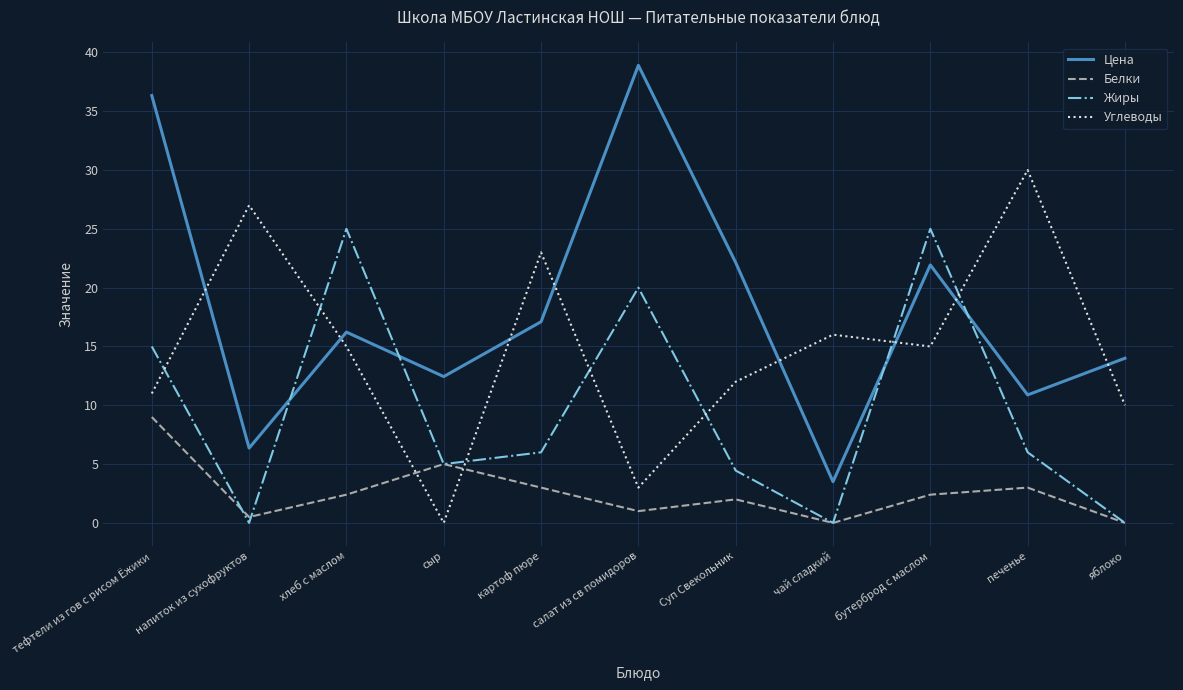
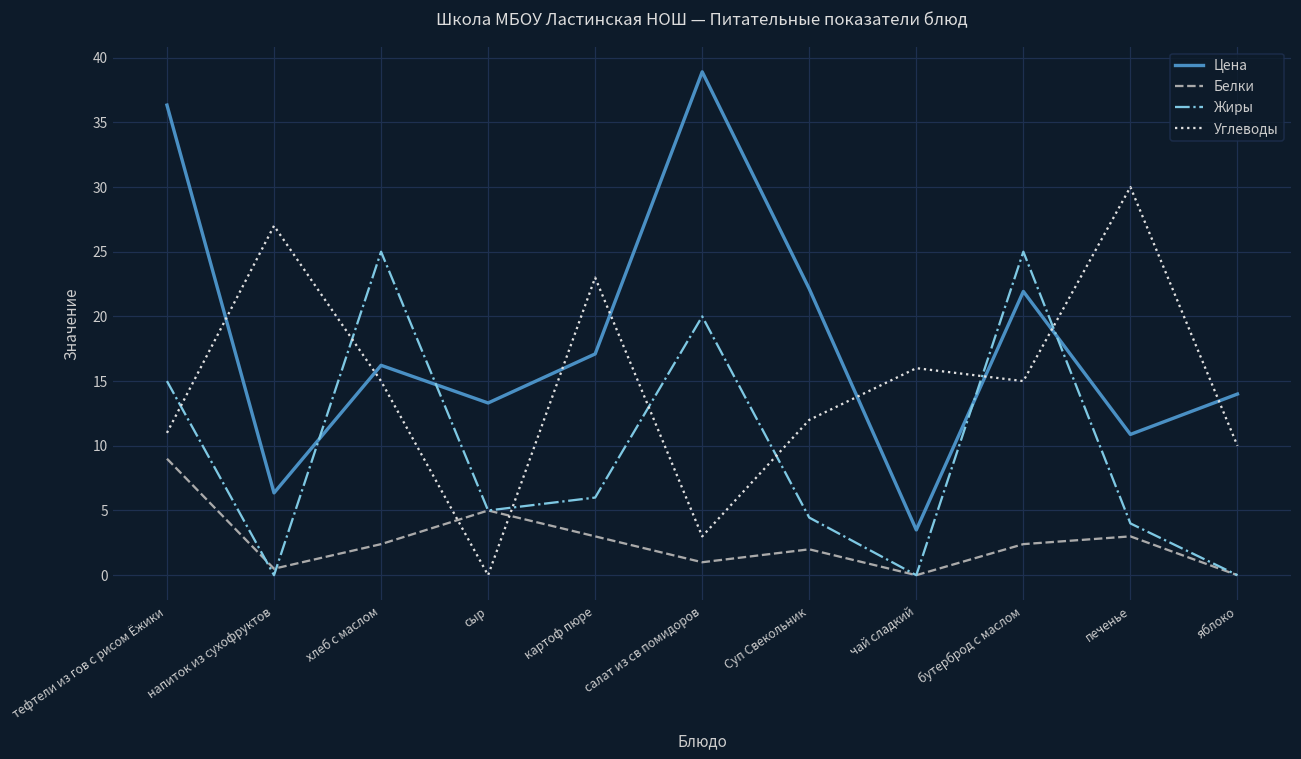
Цена, сыр: 12.4 -> 13.3
Жиры, печенье: 6 -> 4
